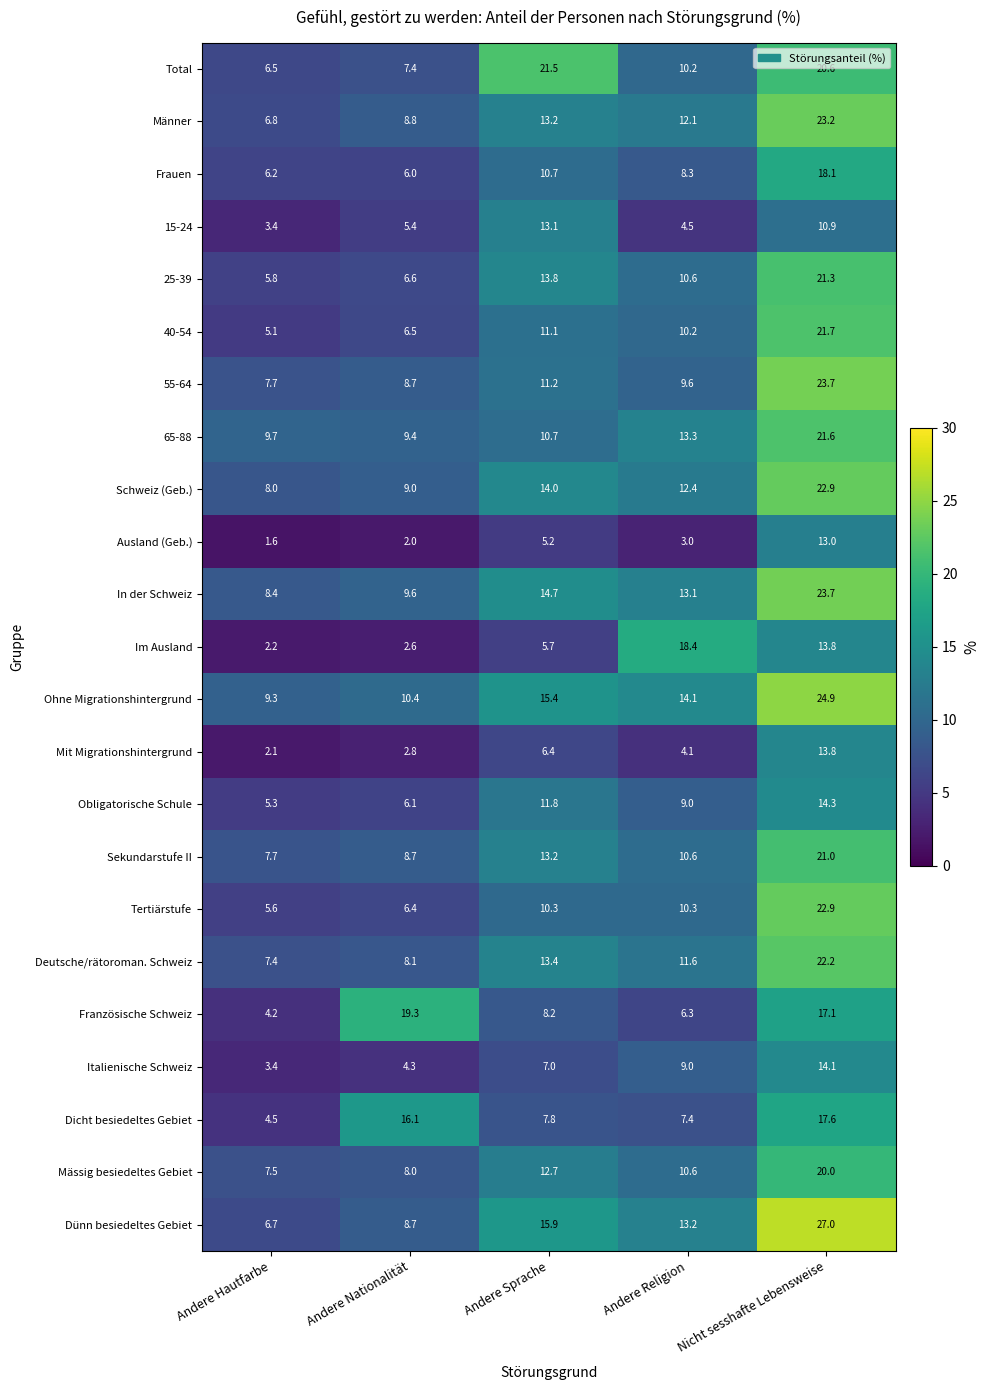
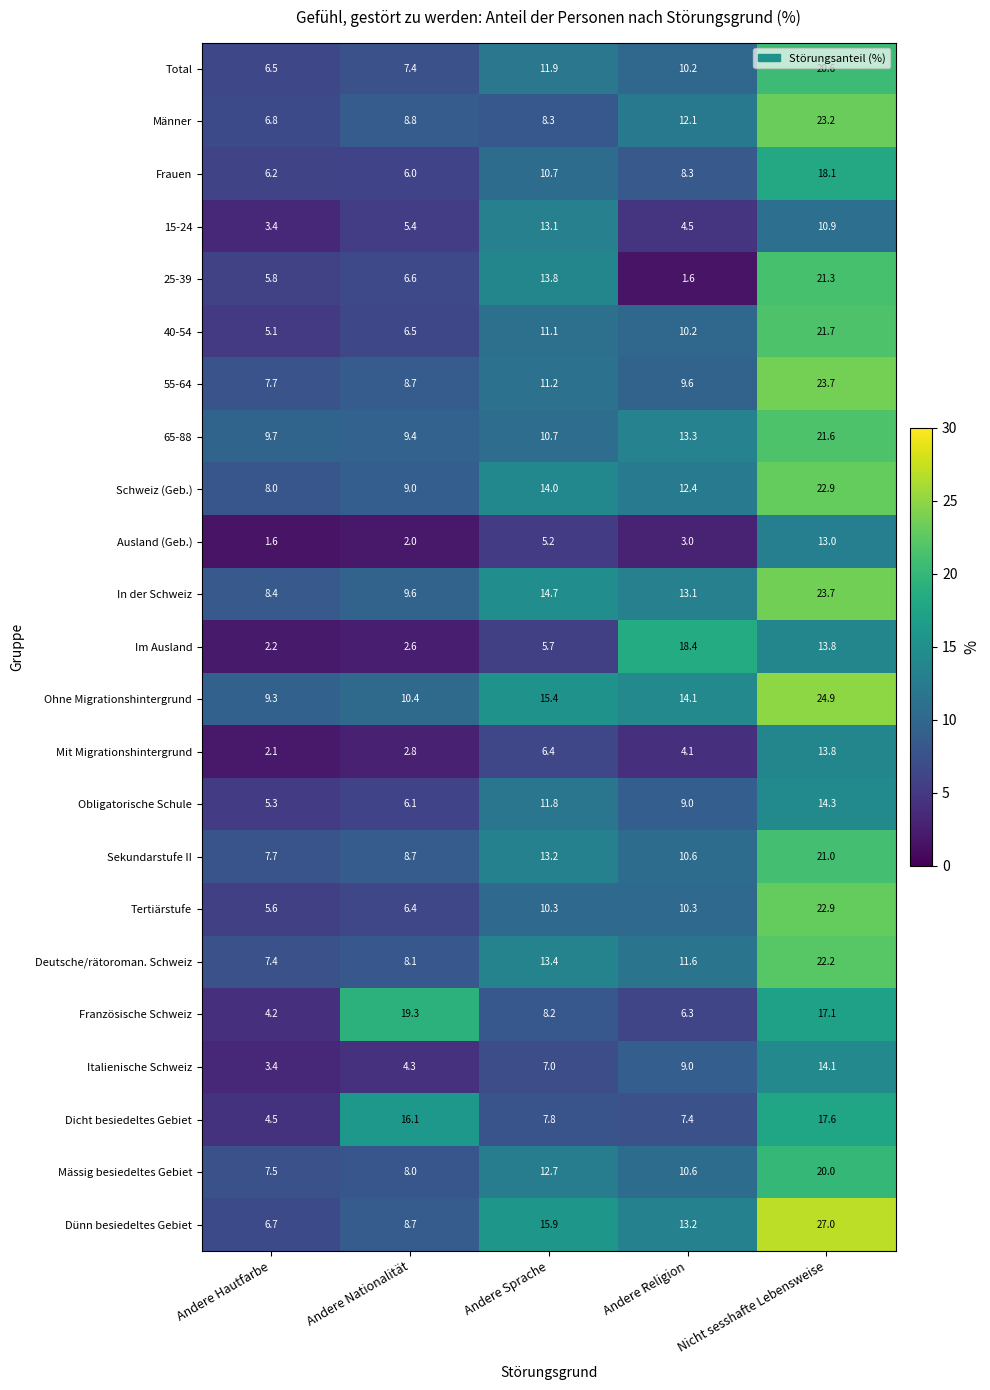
Total, Andere Sprache: 21.5 -> 11.9
Männer, Andere Sprache: 13.2 -> 8.3
25-39, Andere Religion: 10.6 -> 1.6
